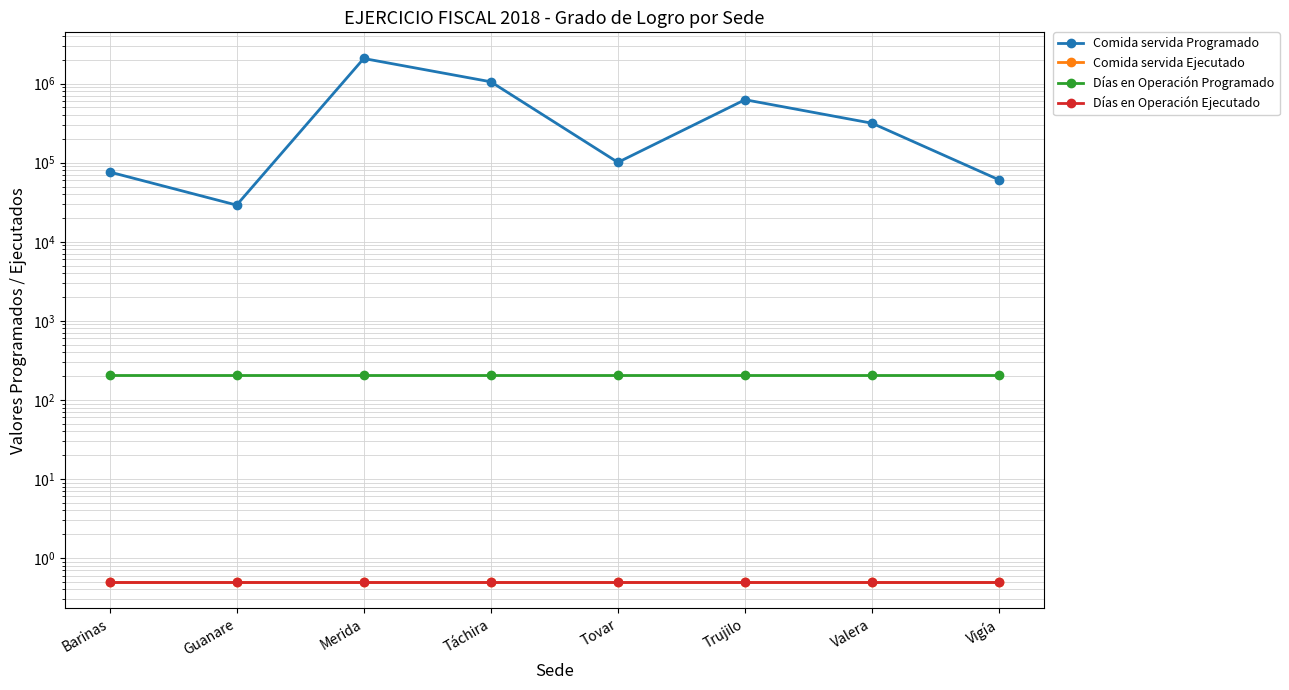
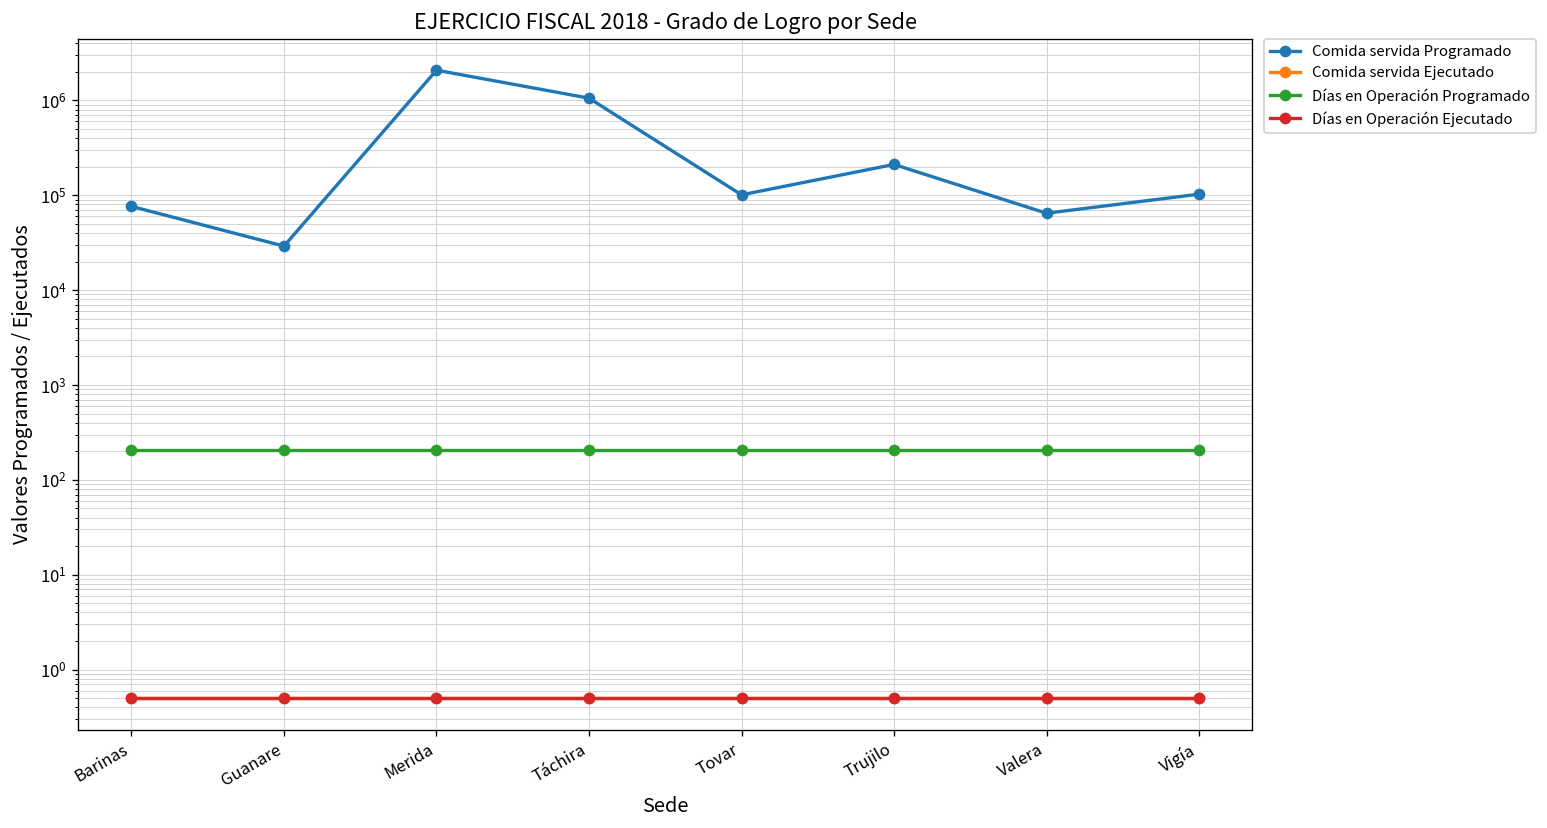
Comida servida Programado, Trujilo: 600000 -> 210000
Comida servida Programado, Valera: 320000 -> 60000
Comida servida Programado, Vigía: 60000 -> 100000
